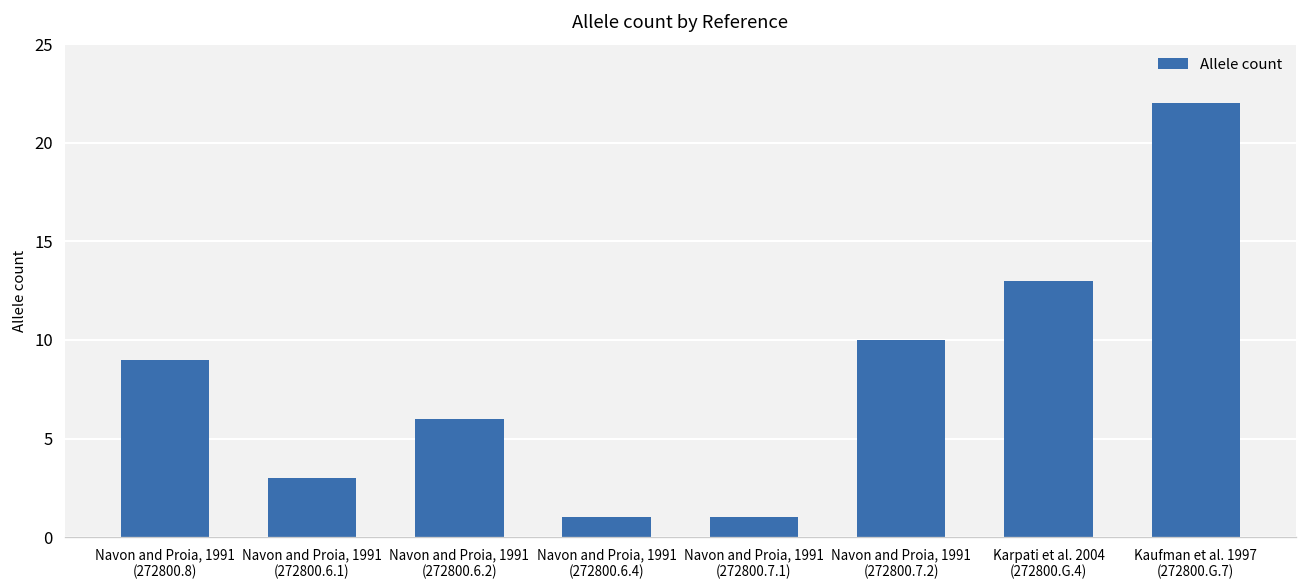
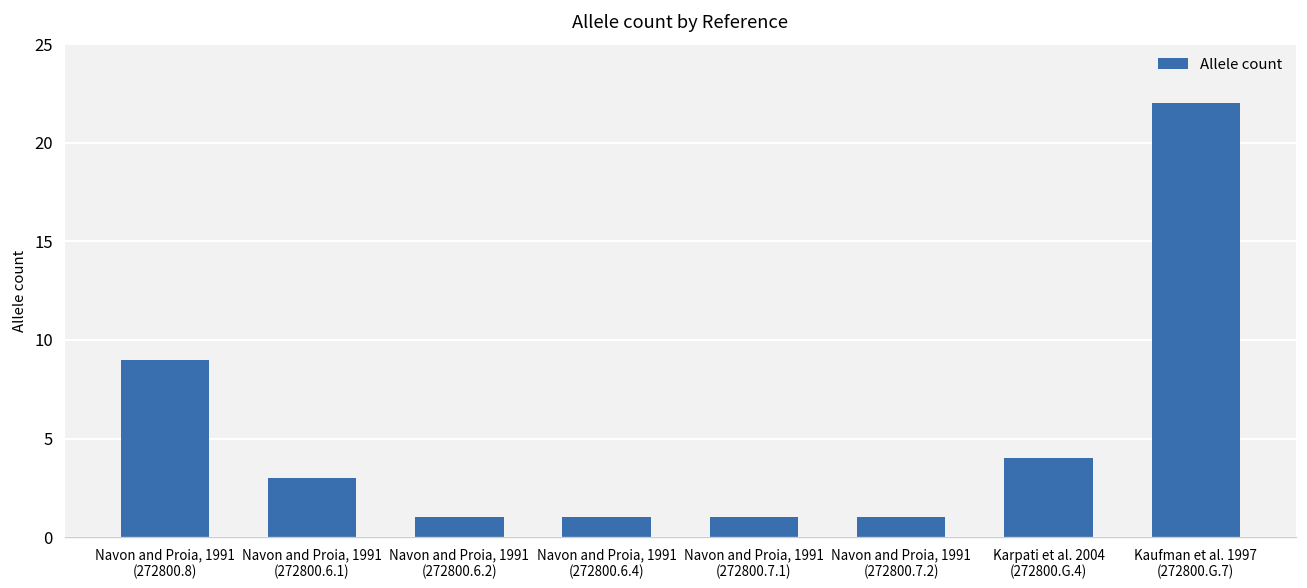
Navon and Proia, 1991 (272800.6.2): 6 -> 1
Navon and Proia, 1991 (272800.7.2): 10 -> 1
Karpati et al. 2004 (272800.G.4): 13 -> 4
